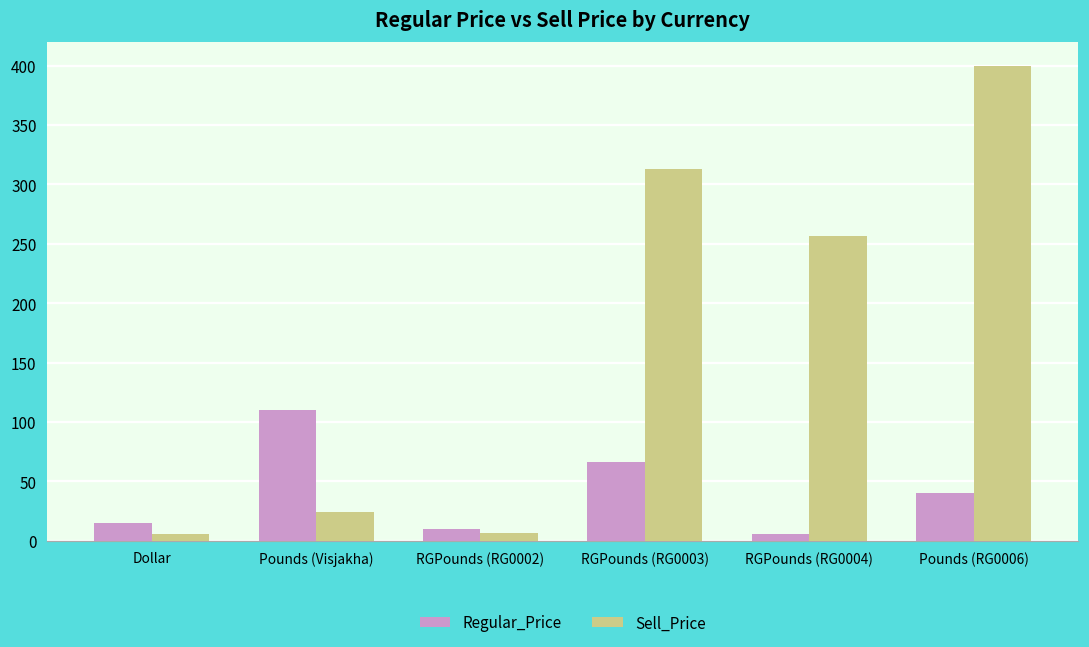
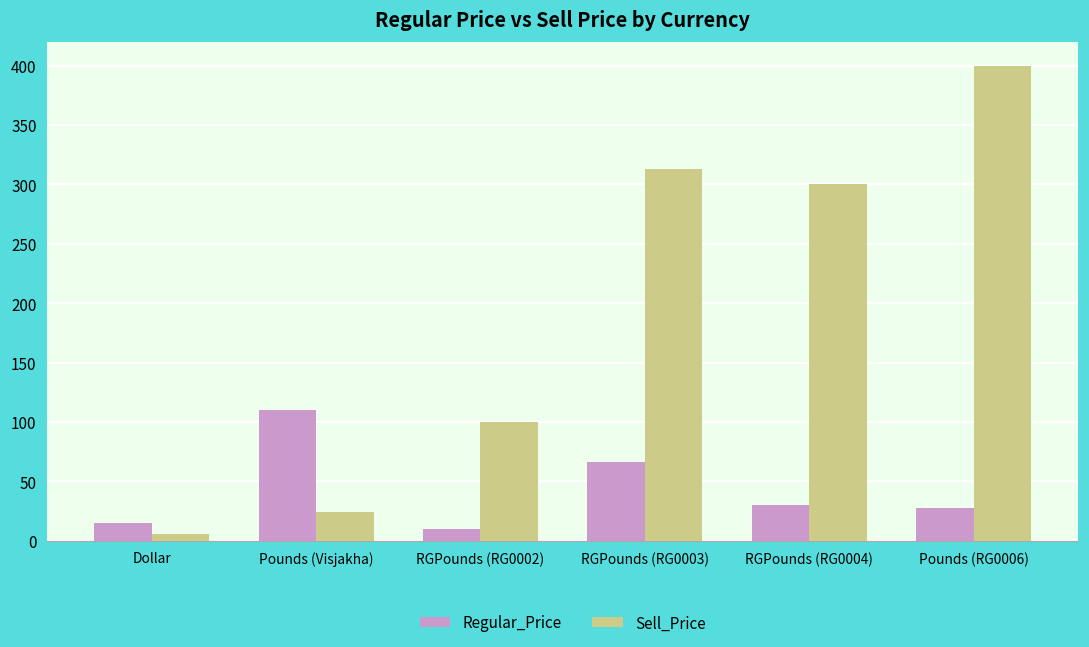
Sell_Price, RGPounds (RG0002): 7 -> 100
Regular_Price, RGPounds (RG0004): 6 -> 30
Sell_Price, RGPounds (RG0004): 257 -> 300
Regular_Price, Pounds (RG0006): 40 -> 28
